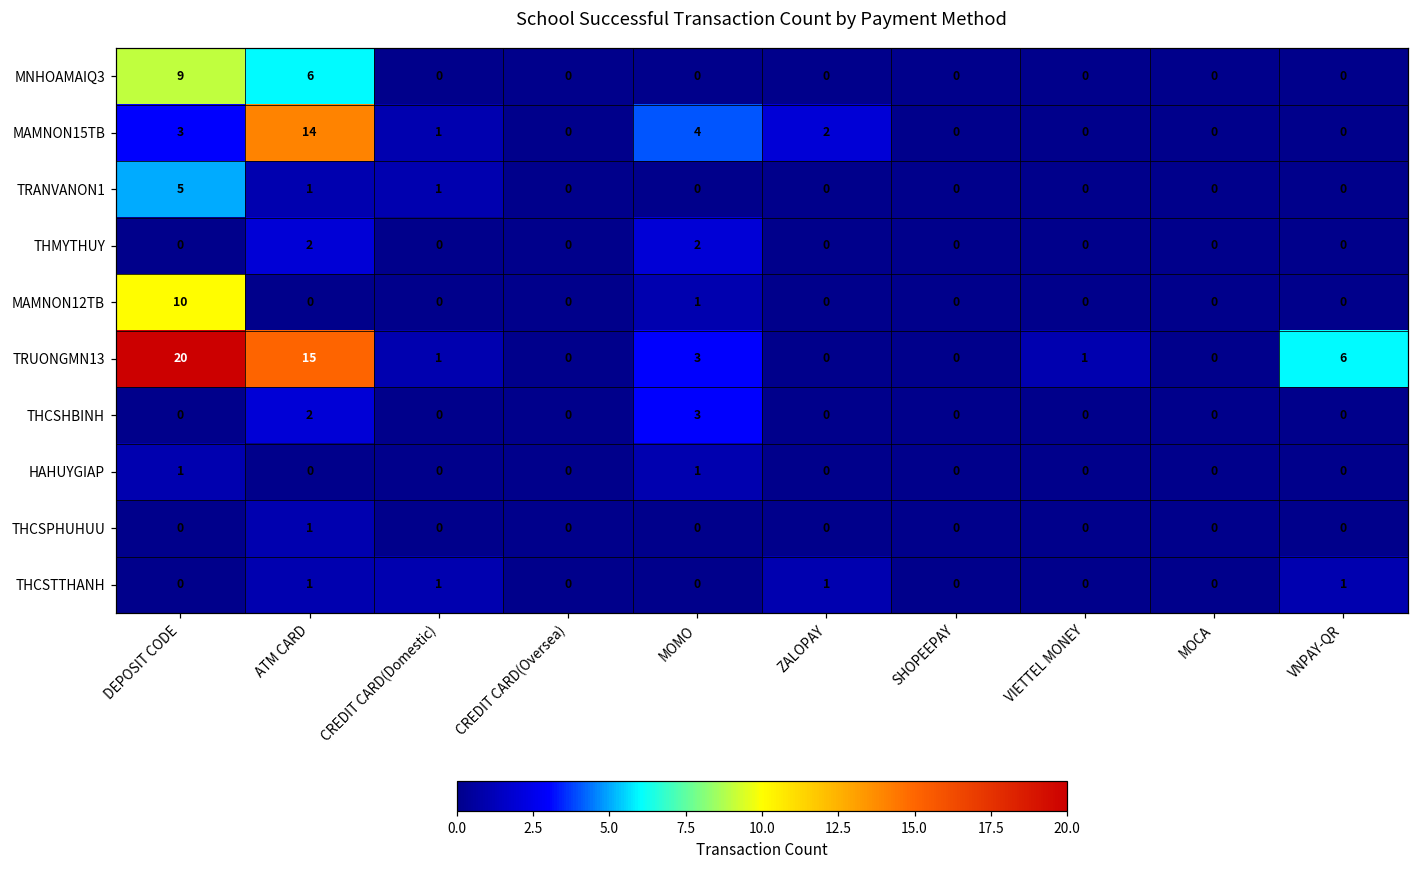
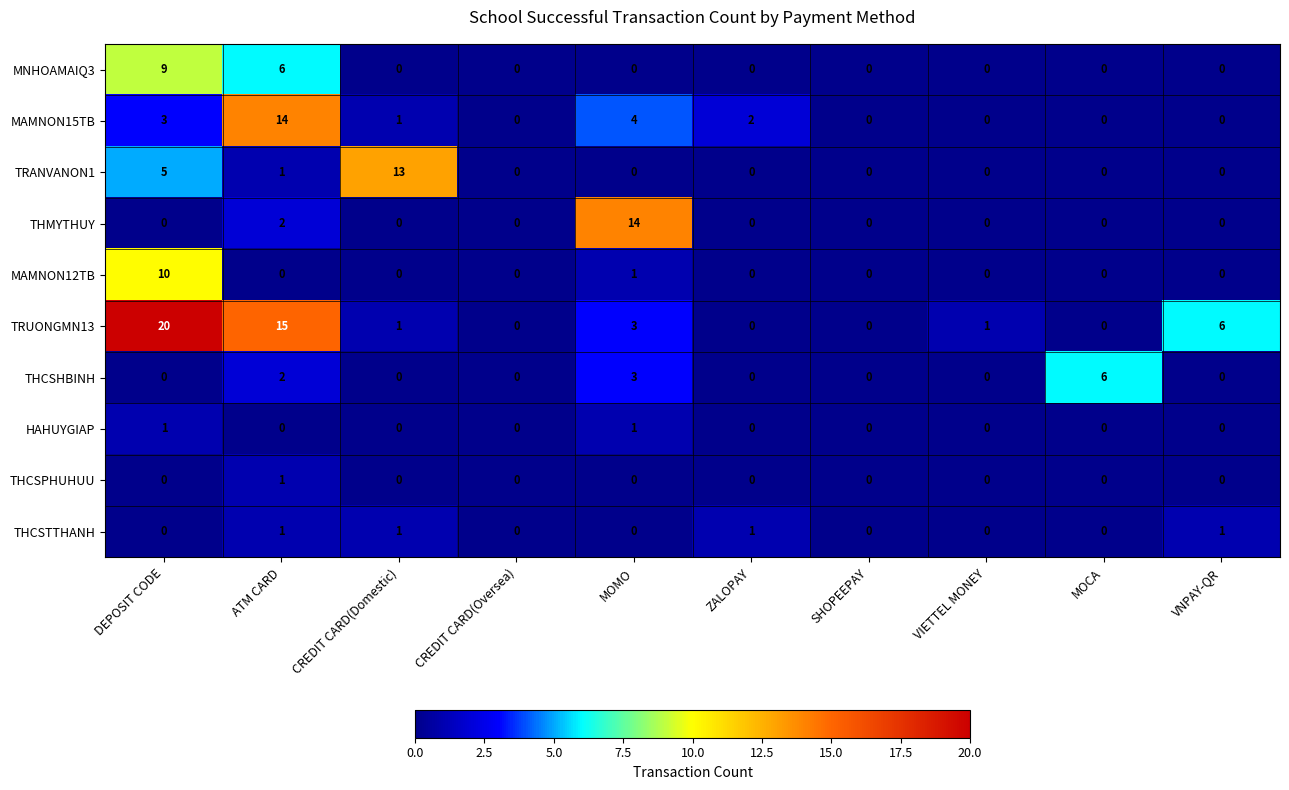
TRANVANON1, CREDIT CARD(Domestic): 1 -> 13
THMYTHUY, MOMO: 2 -> 14
THCSHBINH, MOCA: 0 -> 6
